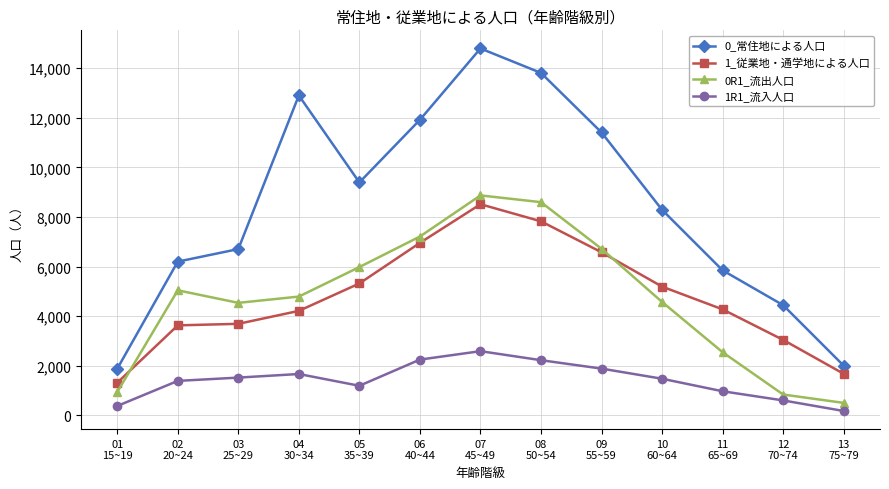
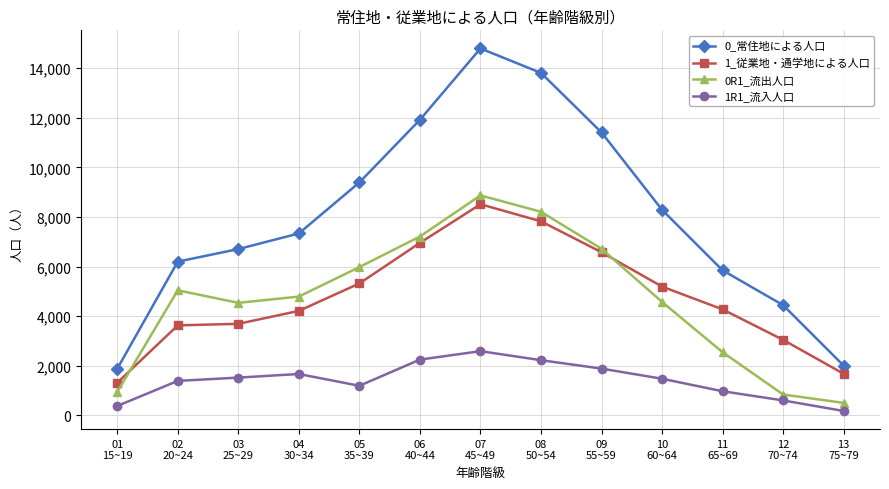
0_常住地による人口, 04 30~34: 12,900 -> 7,300
0R1_流出人口, 08 50~54: 8,600 -> 8,200
